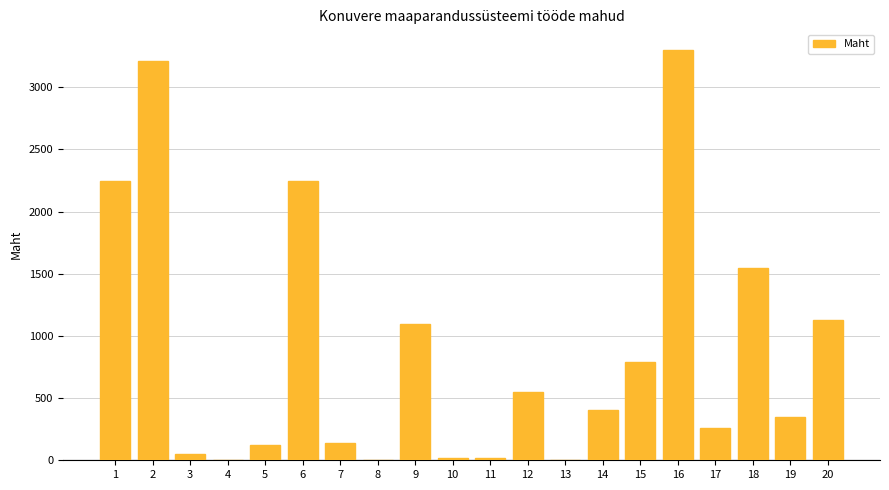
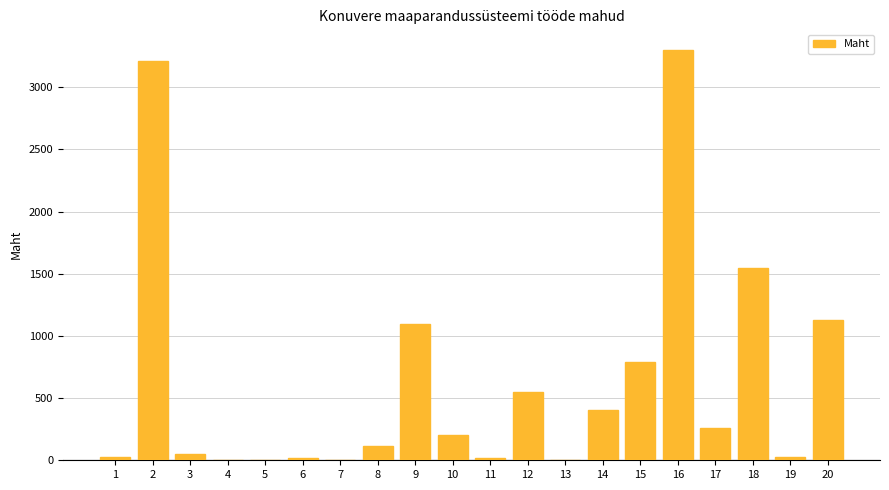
1: 2240 -> 30
5: 120 -> 0
6: 2240 -> 20
7: 140 -> 0
8: 0 -> 110
10: 20 -> 200
19: 350 -> 30
